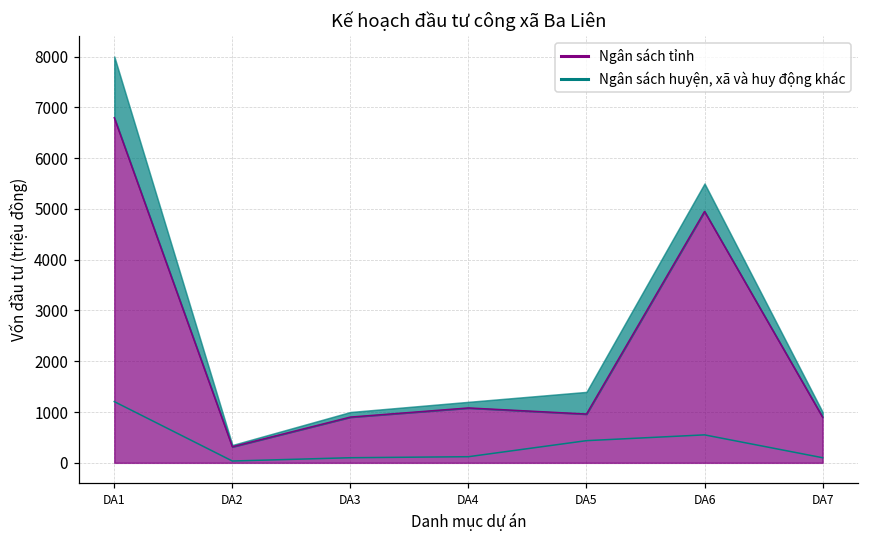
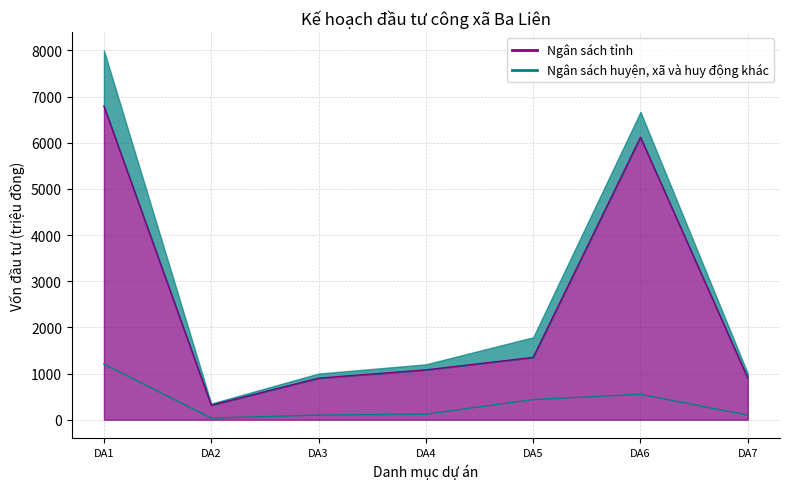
Ngân sách tỉnh, DA5: 1000 -> 1400
Ngân sách tỉnh, DA6: 5000 -> 6100
